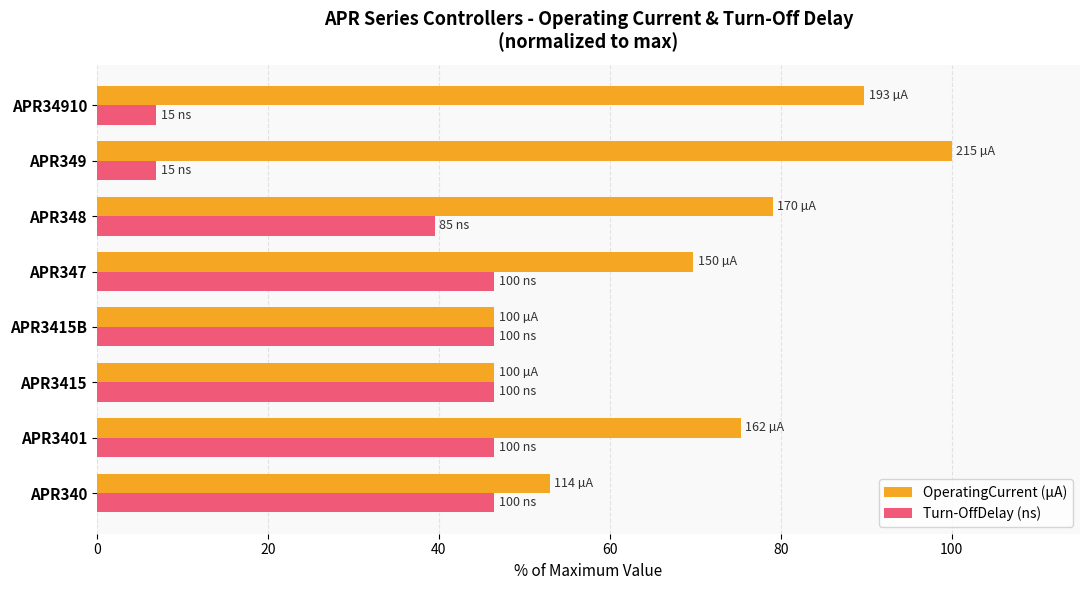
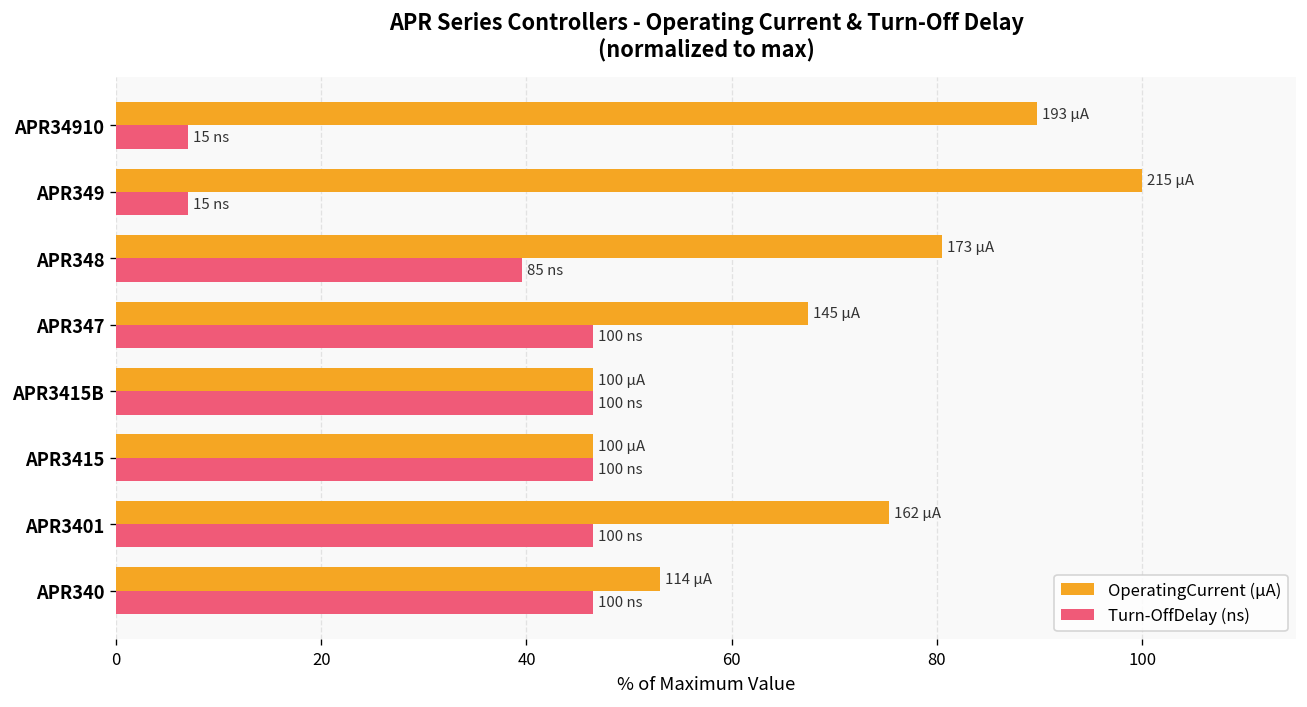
OperatingCurrent (µA), APR348: 170 -> 173
OperatingCurrent (µA), APR347: 150 -> 145
